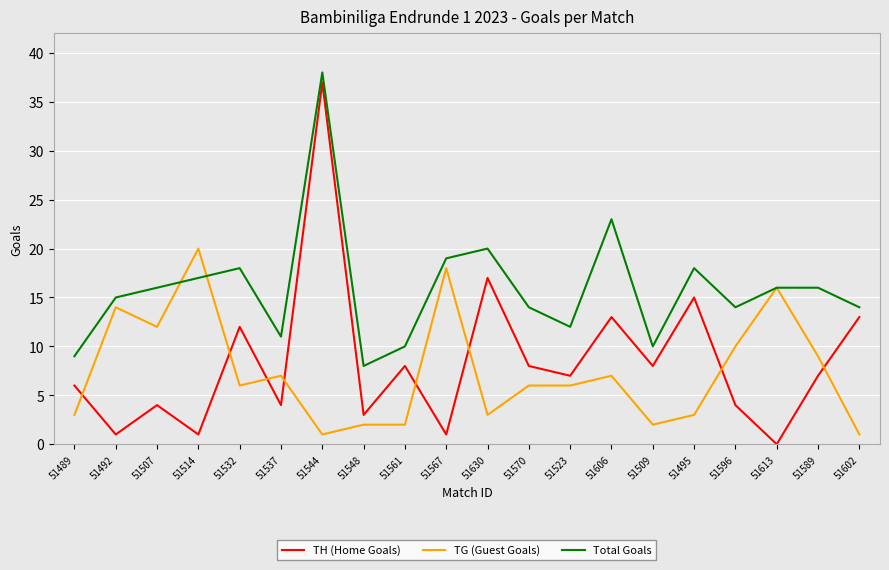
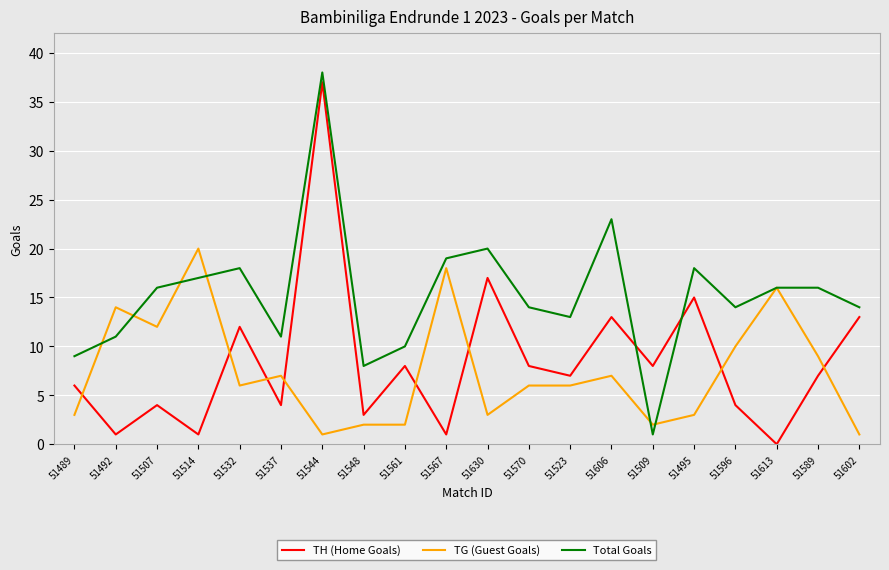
Total Goals, 51492: 15 -> 11
Total Goals, 51523: 12 -> 13
Total Goals, 51509: 10 -> 1
